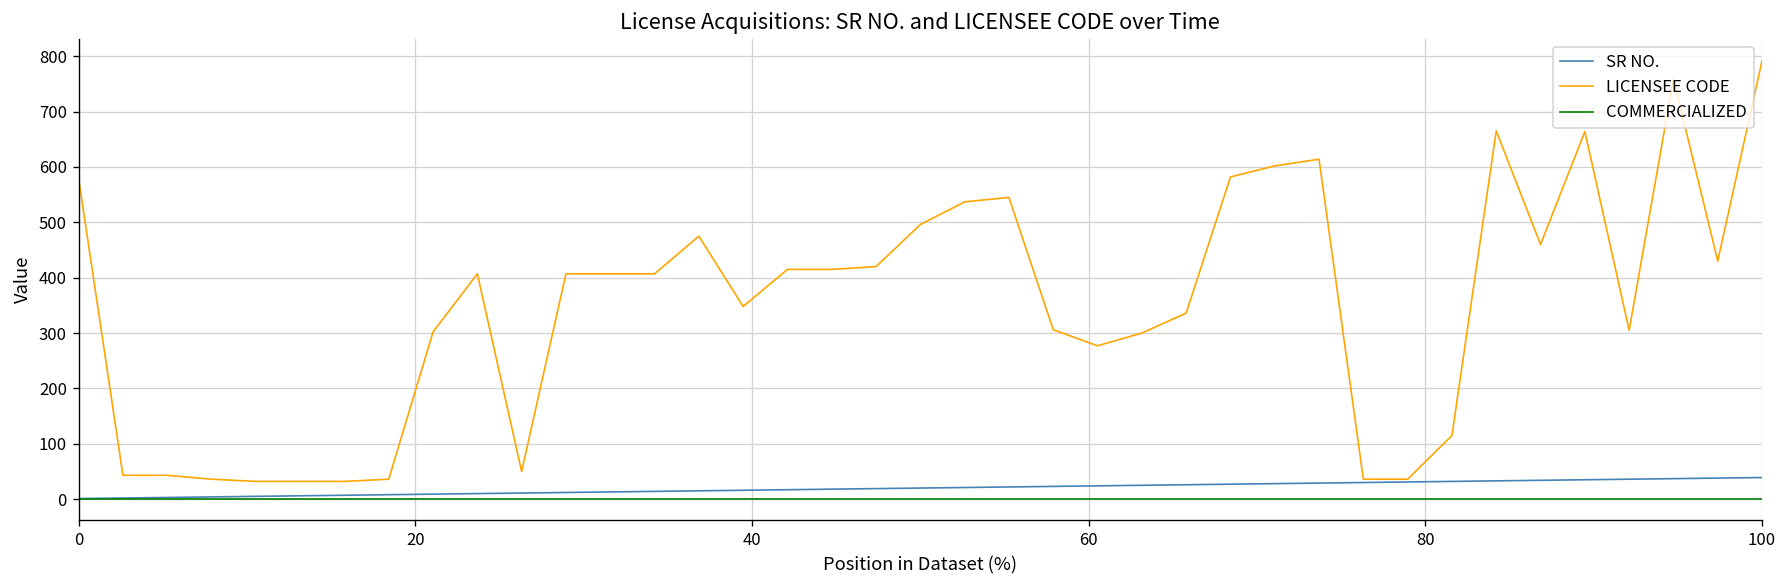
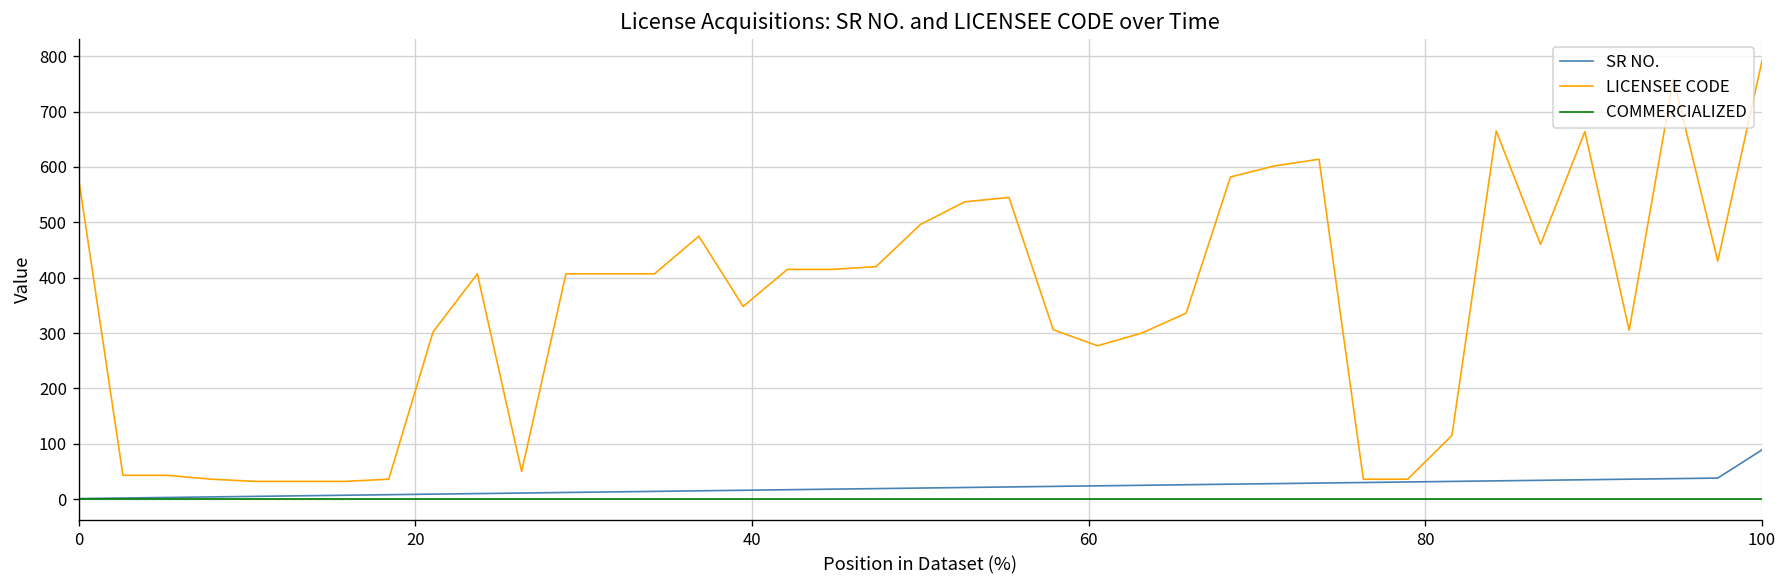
SR NO., 100: 40 -> 90
